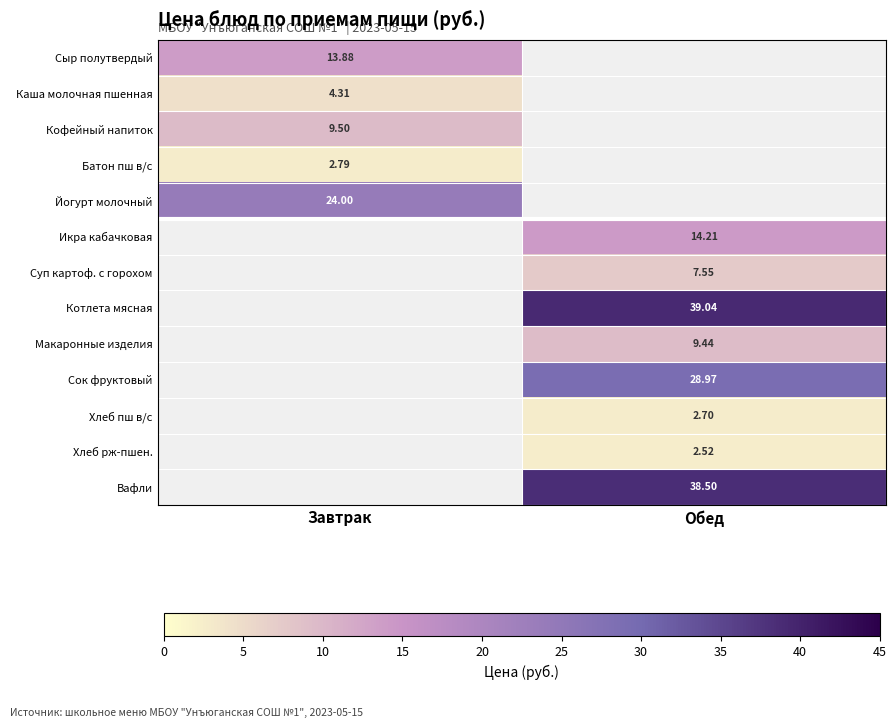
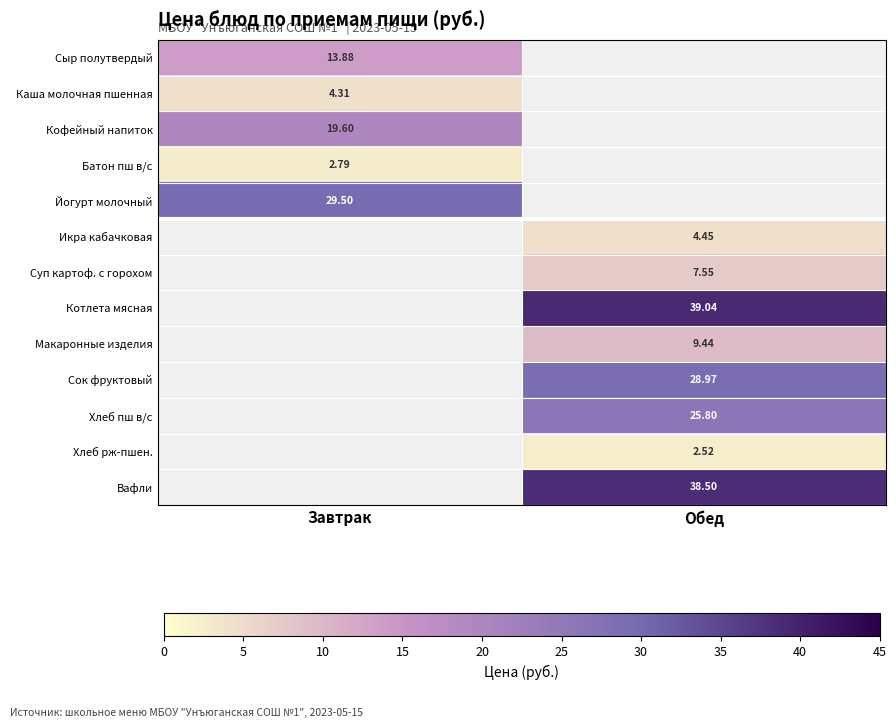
Кофейный напиток, Завтрак: 9.50 -> 19.60
Йогурт молочный, Завтрак: 24.00 -> 29.50
Икра кабачковая, Обед: 14.21 -> 4.45
Хлеб пш в/с, Обед: 2.70 -> 25.80
